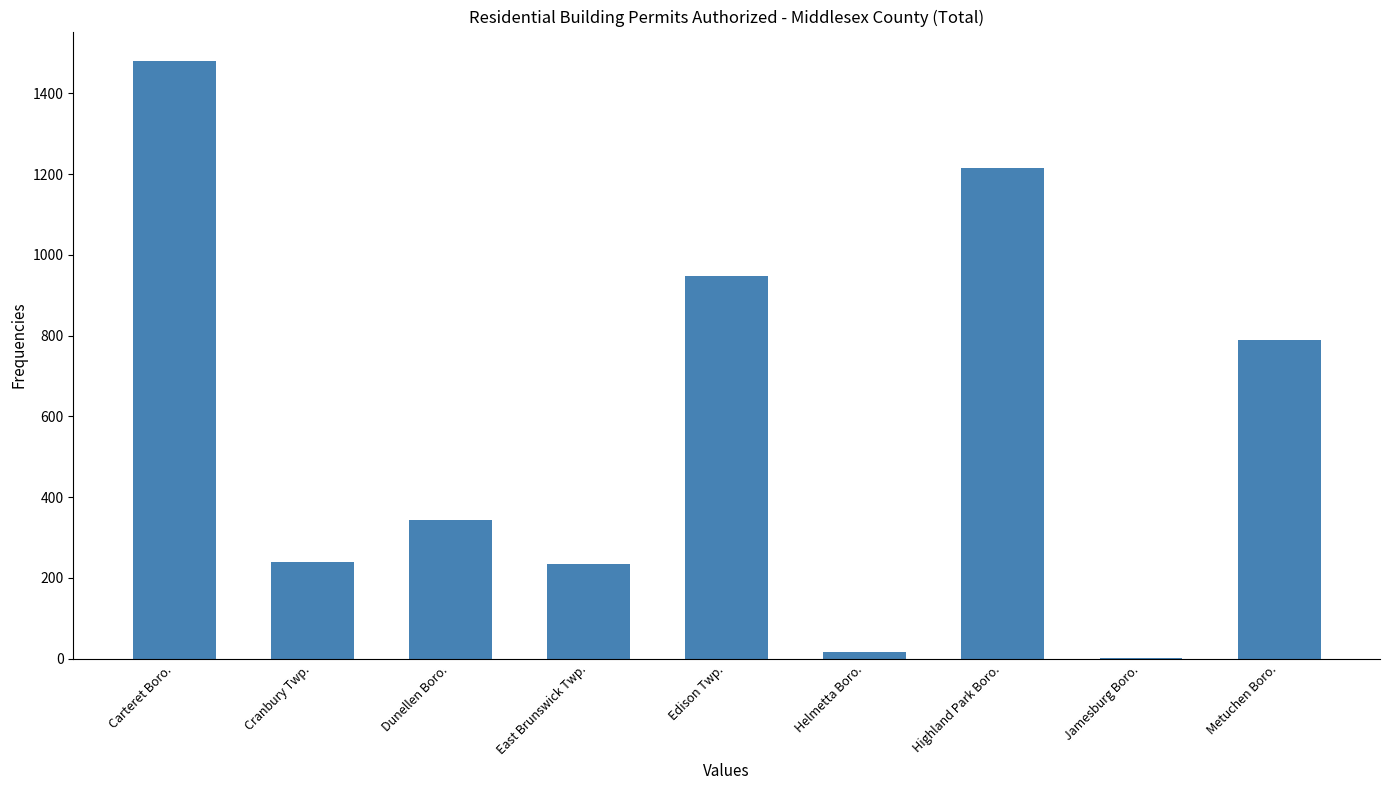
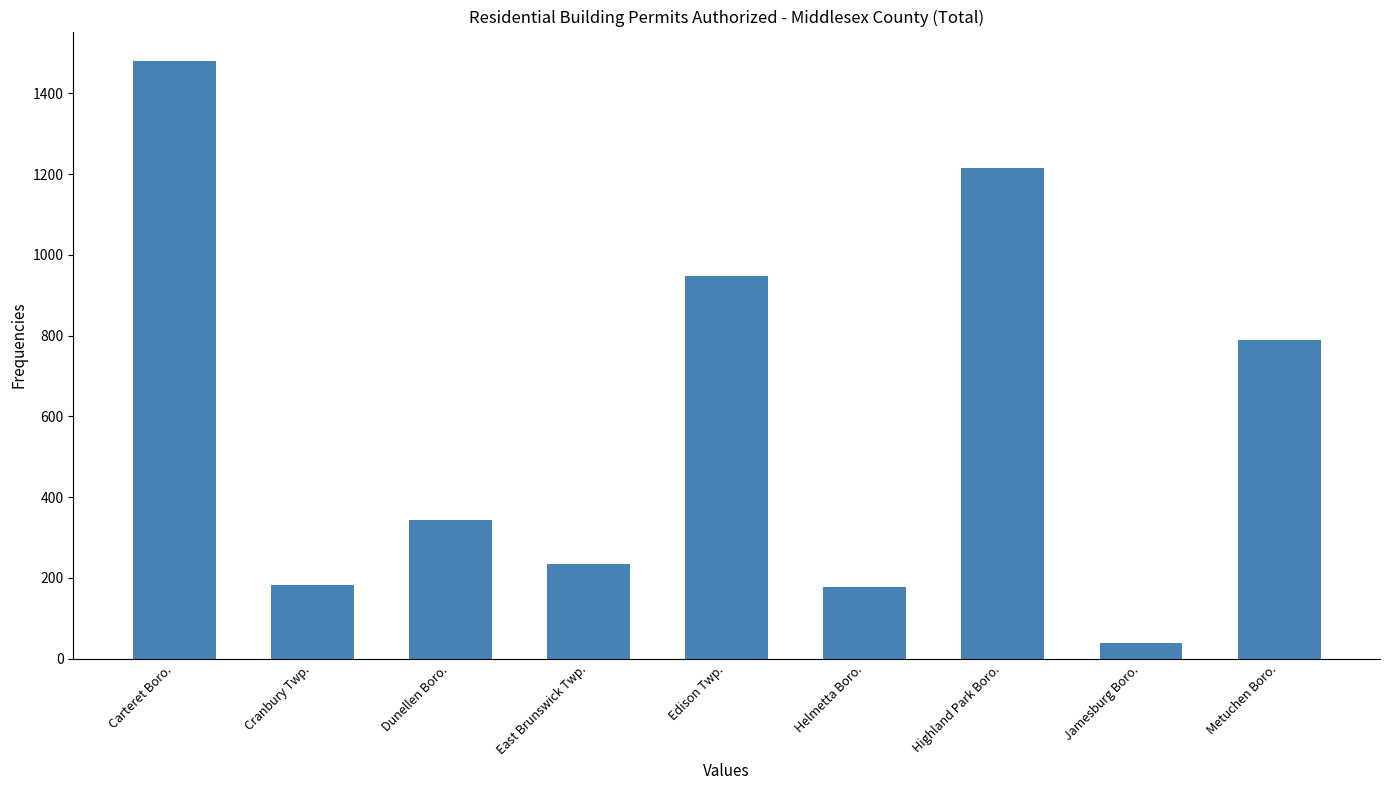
Cranbury Twp.: 240 -> 180
Helmetta Boro.: 20 -> 180
Jamesburg Boro.: 0 -> 40
